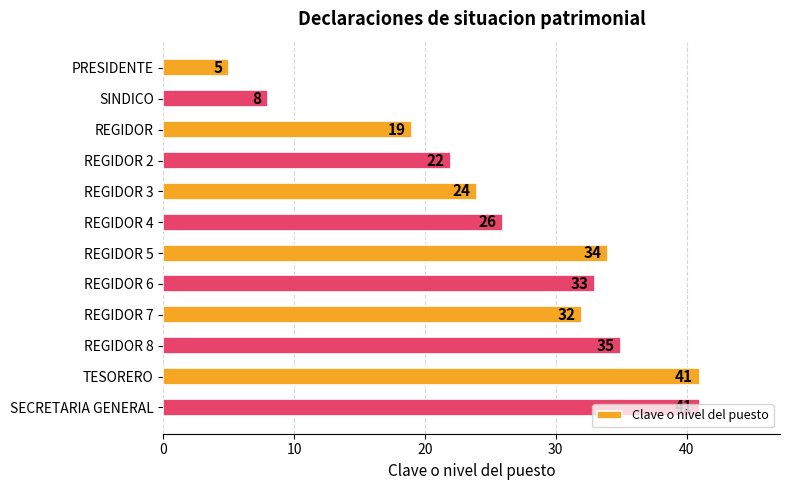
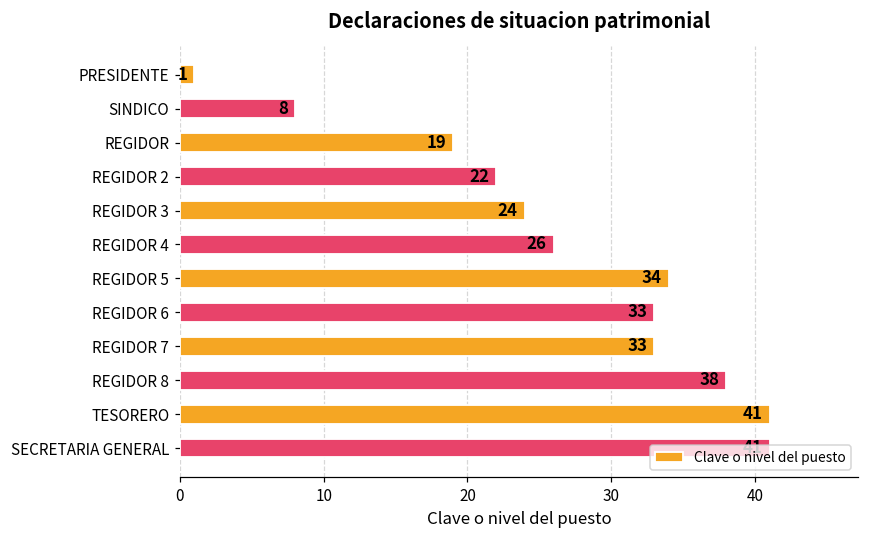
PRESIDENTE: 5 -> 1
REGIDOR 7: 32 -> 33
REGIDOR 8: 35 -> 38
